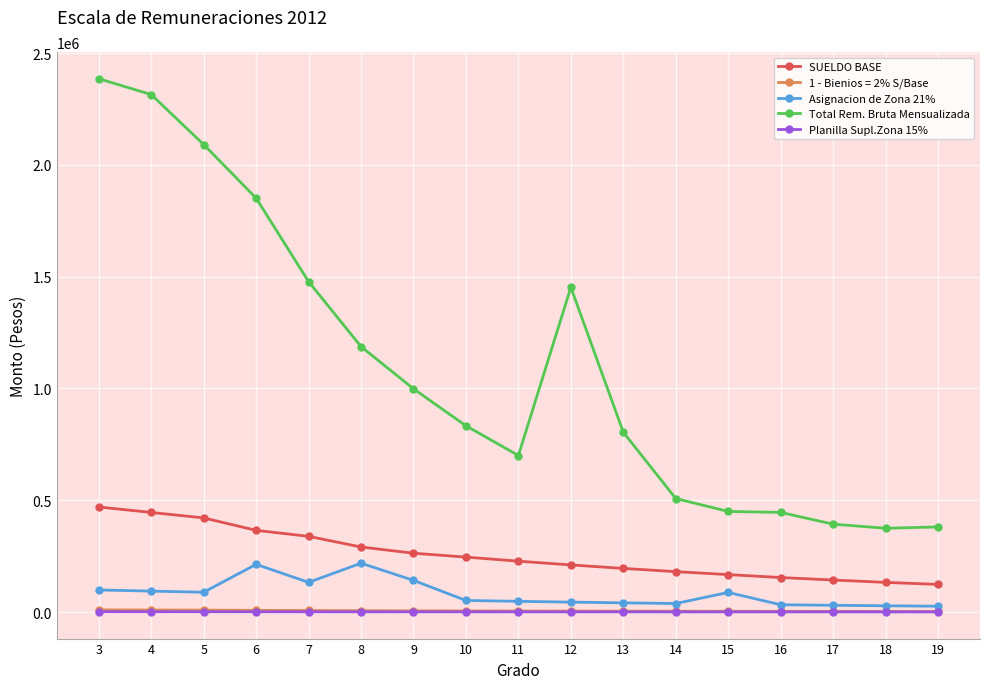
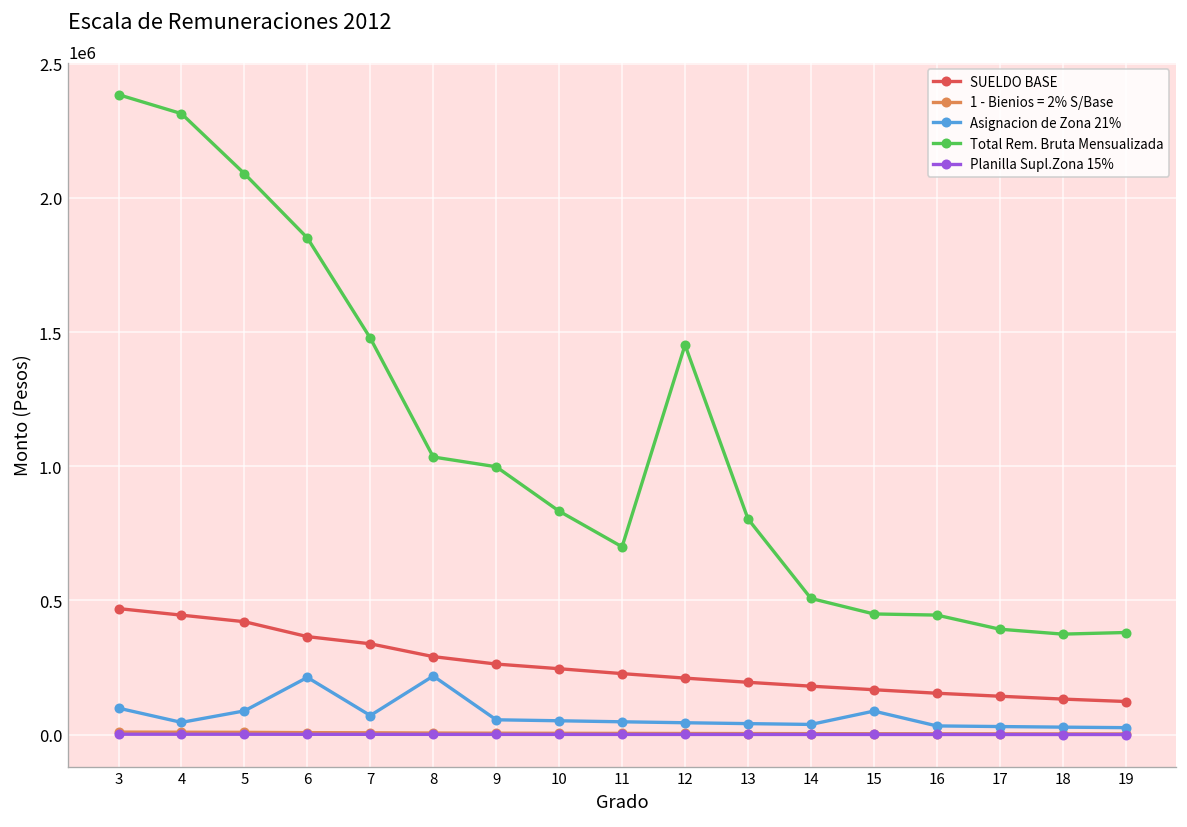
Asignacion de Zona 21%, 4: 90000 -> 50000
Asignacion de Zona 21%, 7: 130000 -> 70000
Total Rem. Bruta Mensualizada, 8: 1190000 -> 1030000
Asignacion de Zona 21%, 9: 140000 -> 60000
